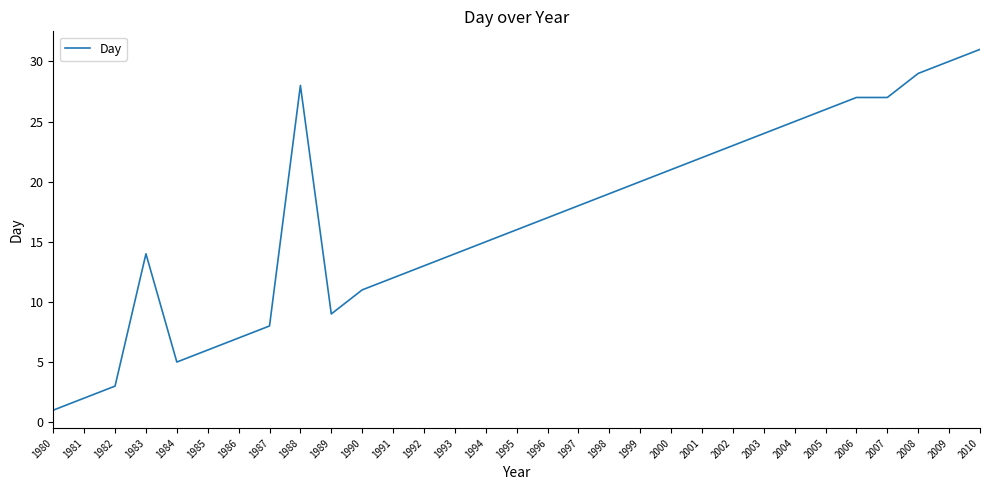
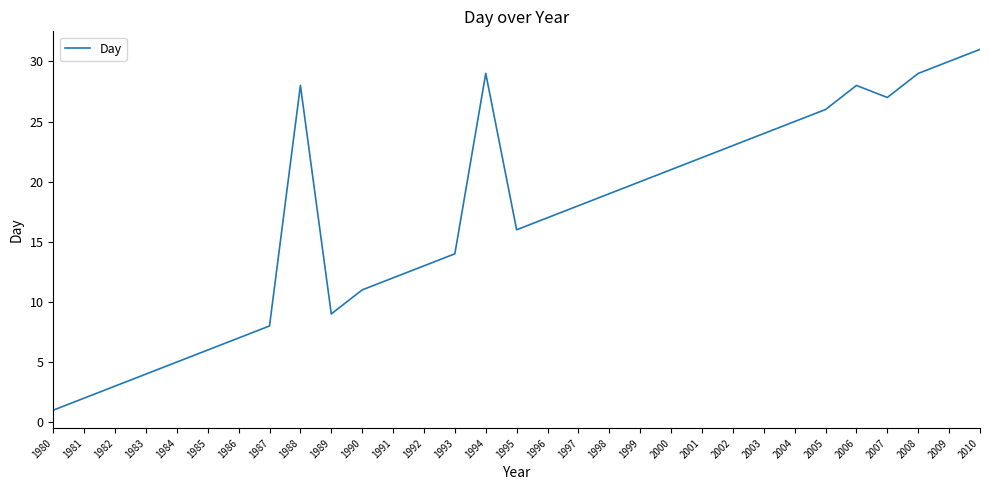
1983: 14 -> 4
1994: 15 -> 29
2006: 27 -> 28
